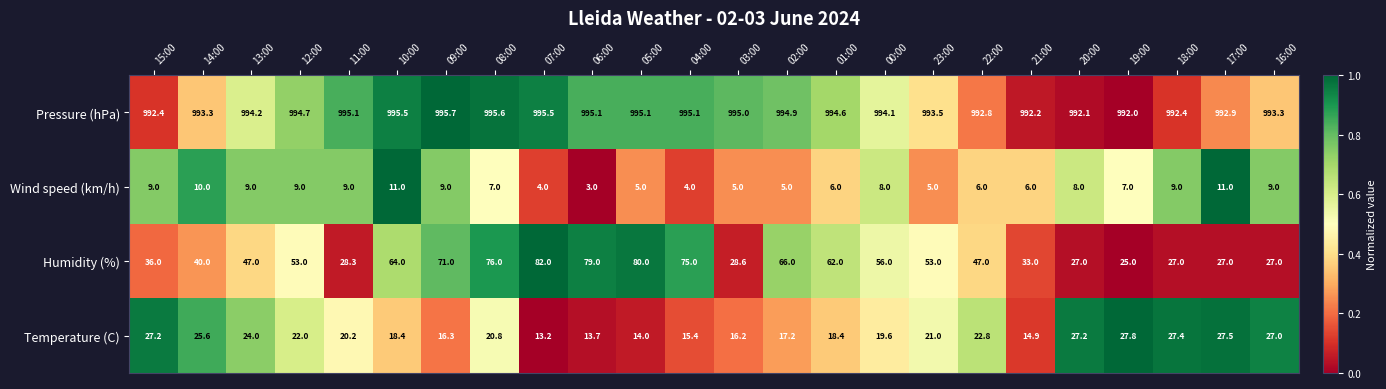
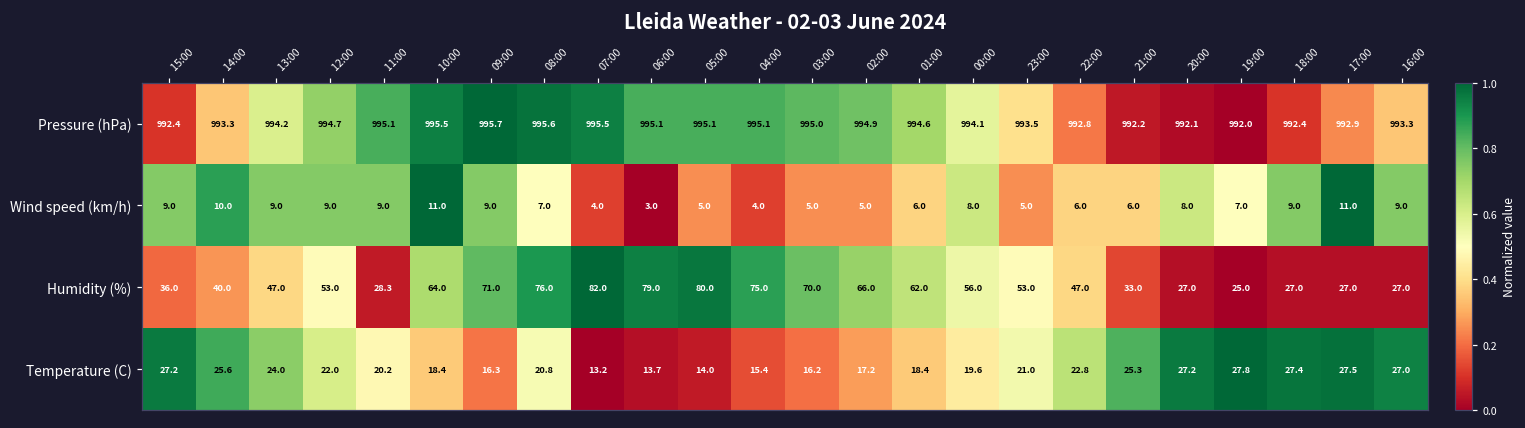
Humidity (%), 03:00: 28.6 -> 70.0
Temperature (C), 21:00: 14.9 -> 25.3
